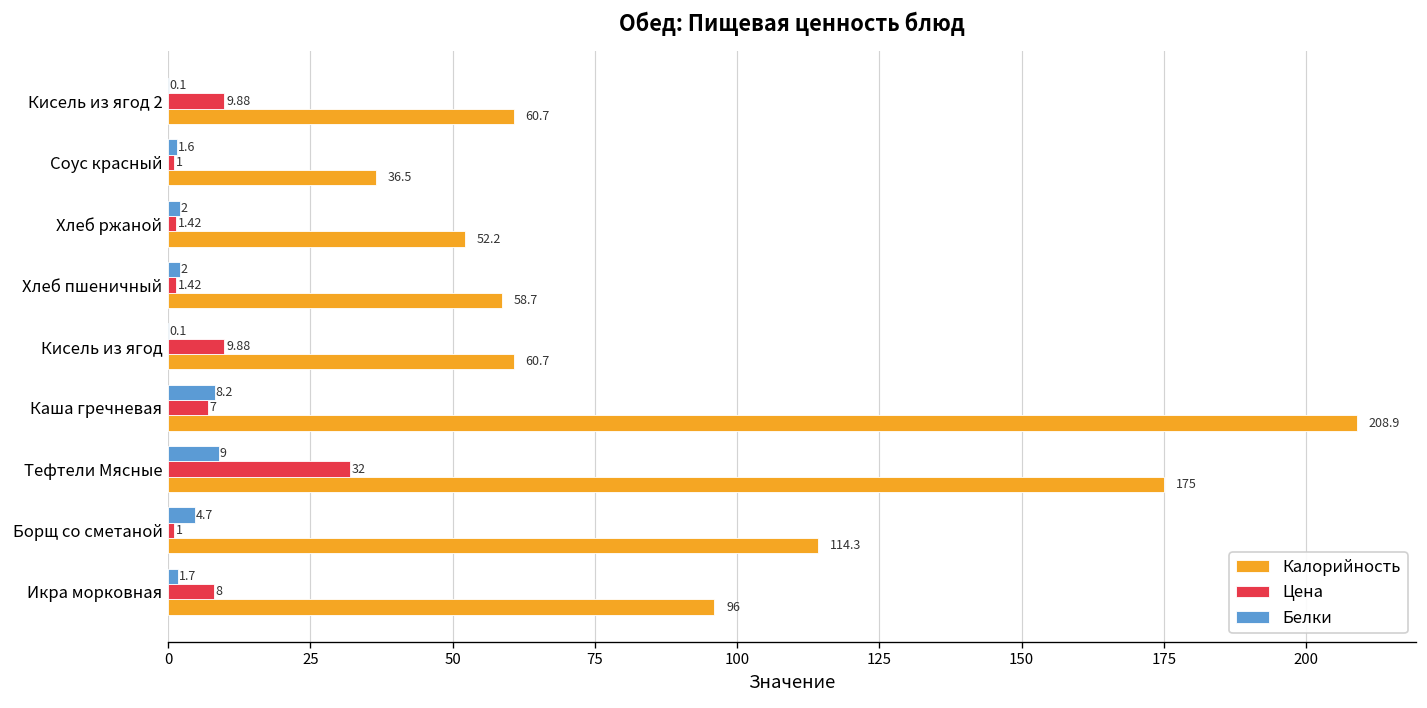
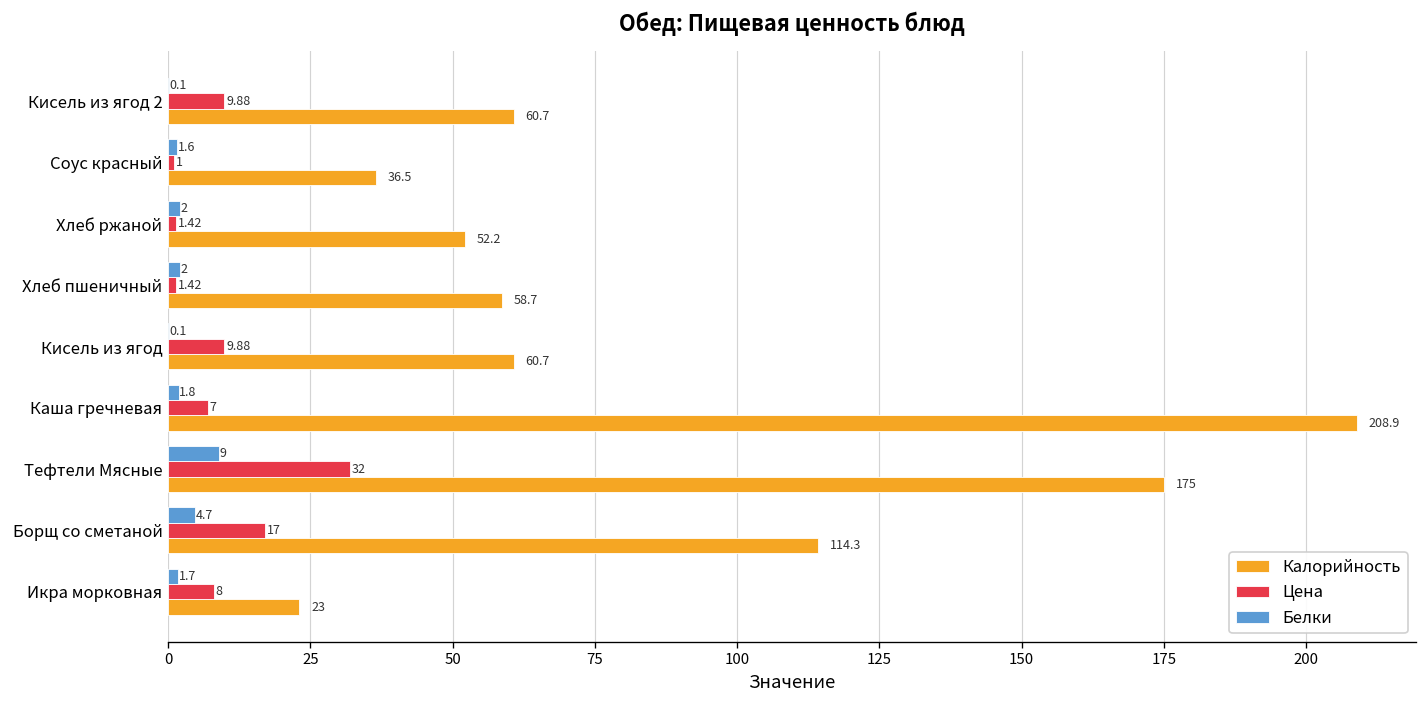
Белки, Каша гречневая: 8.2 -> 1.8
Цена, Борщ со сметаной: 1 -> 17
Калорийность, Икра морковная: 96 -> 23
